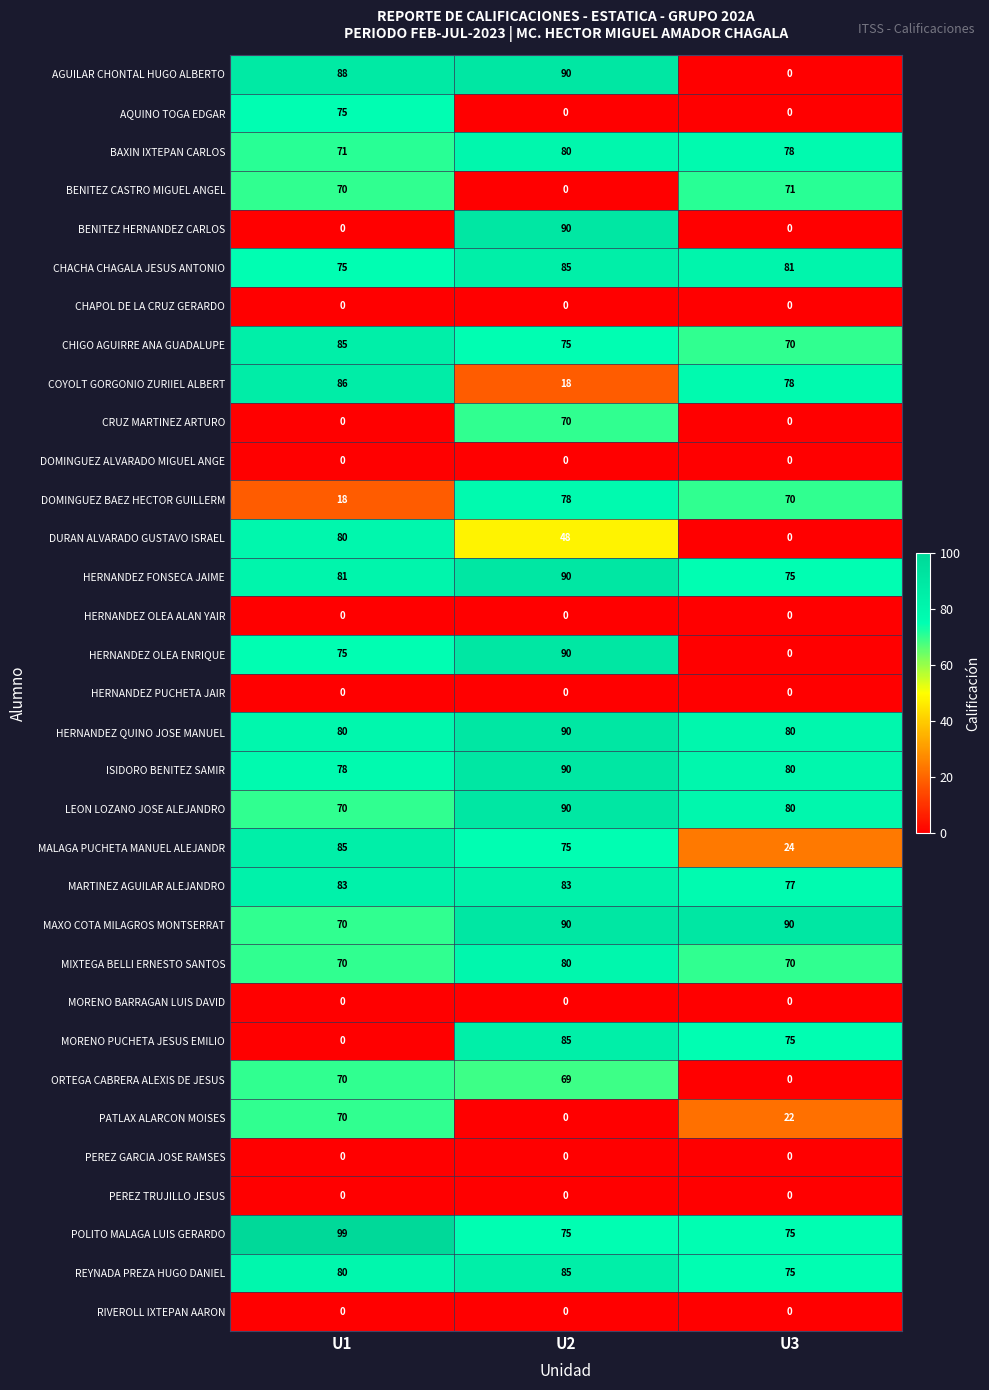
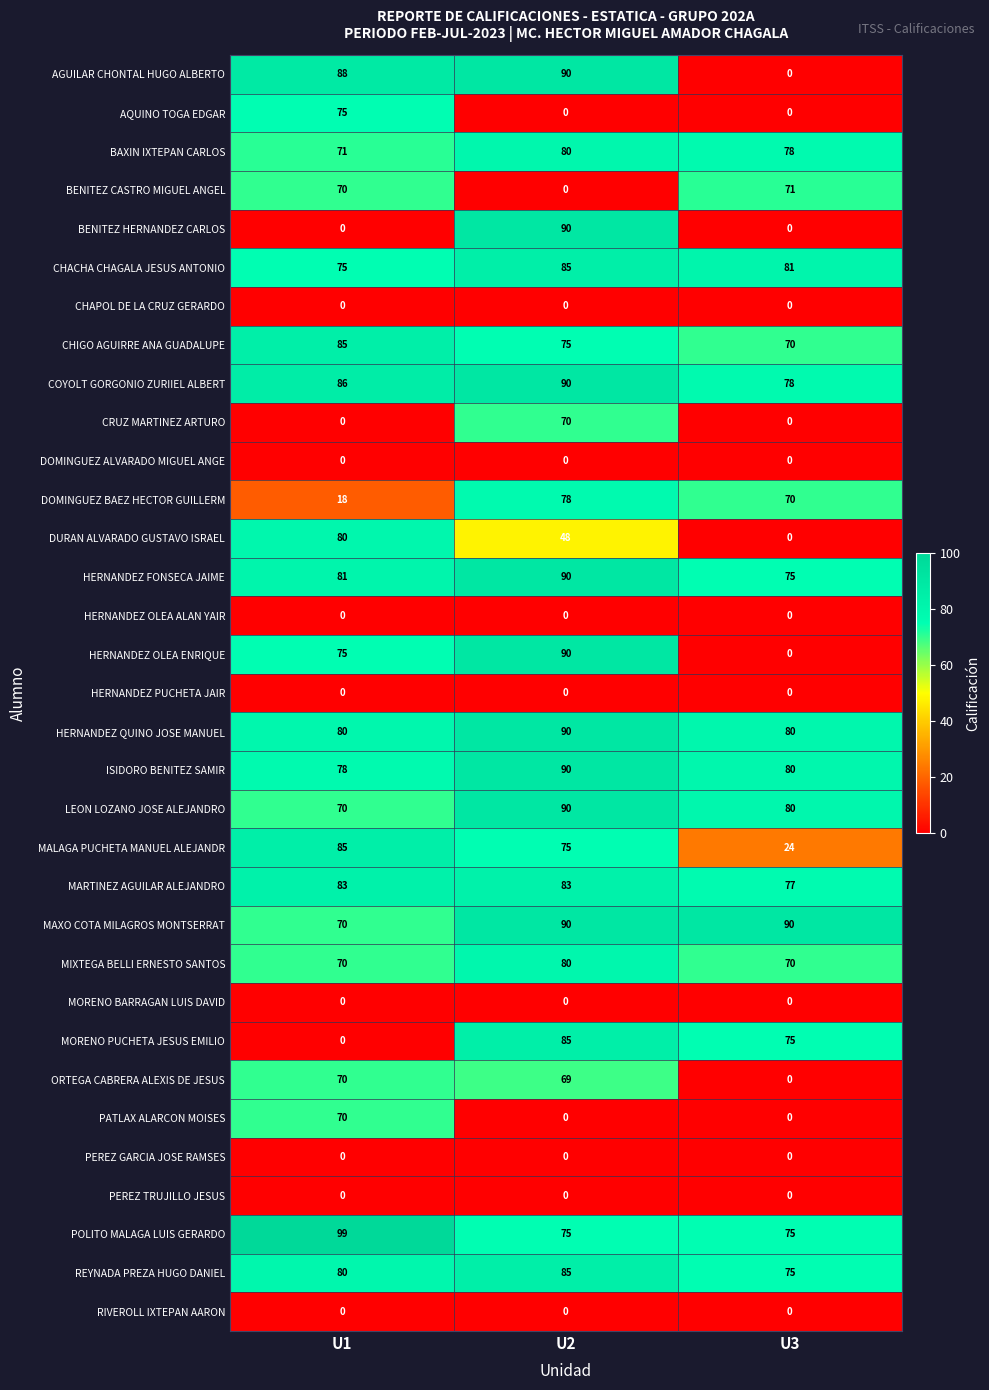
COYOLT GORGONIO ZURIIEL ALBERT, U2: 18 -> 90
PATLAX ALARCON MOISES, U3: 22 -> 0
